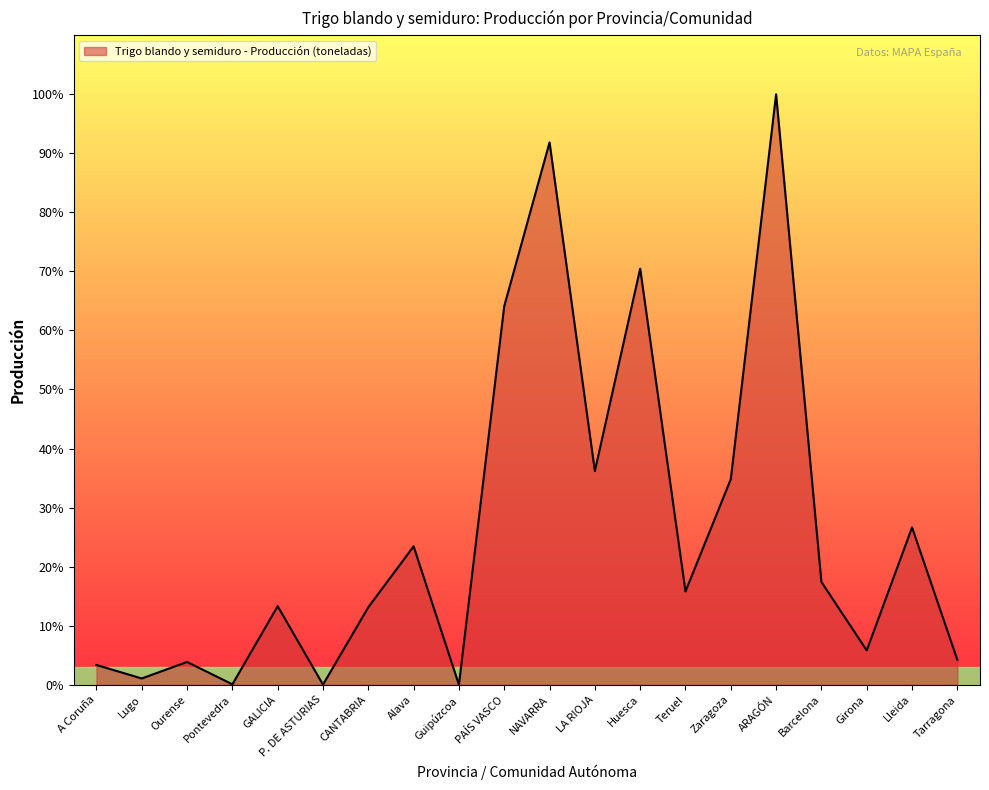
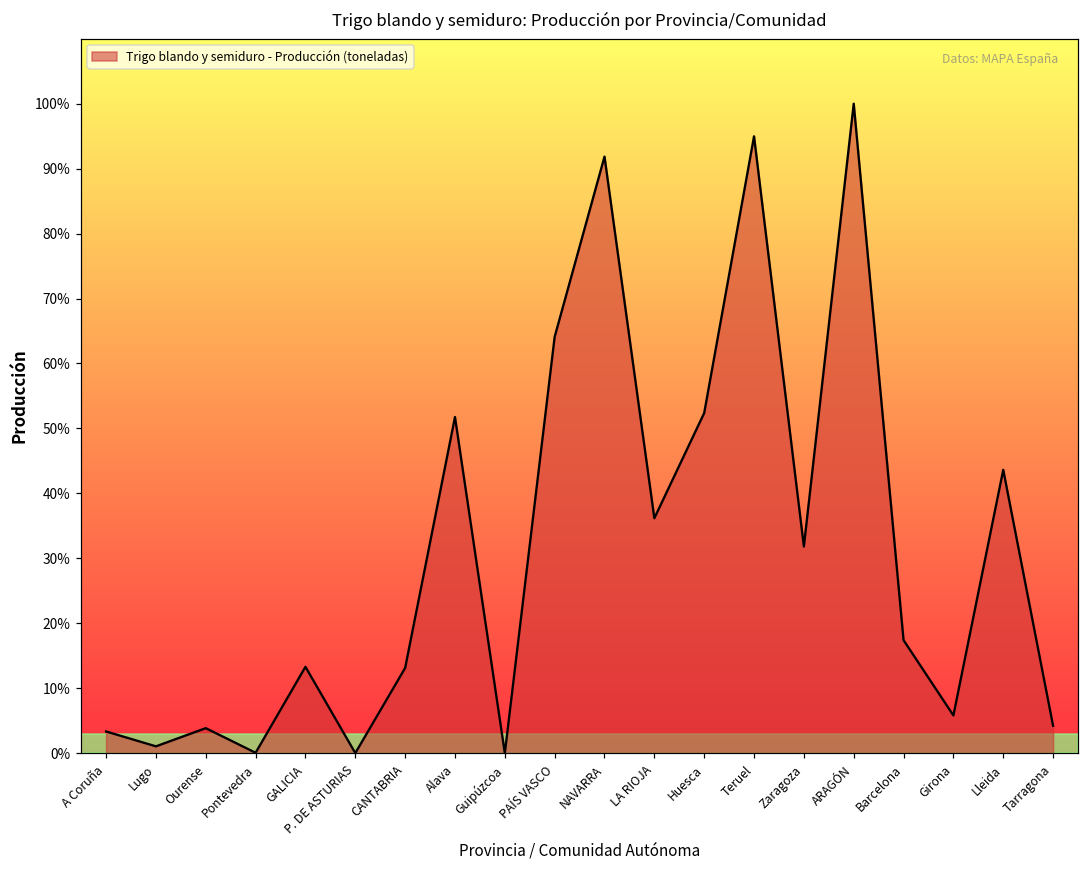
Alava: 23% -> 52%
Huesca: 70% -> 52%
Teruel: 16% -> 95%
Zaragoza: 35% -> 32%
Lleida: 27% -> 44%
